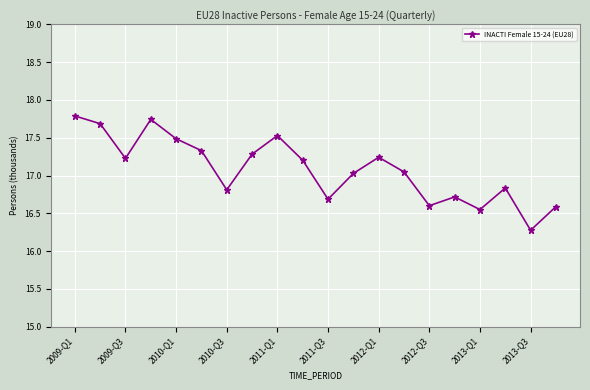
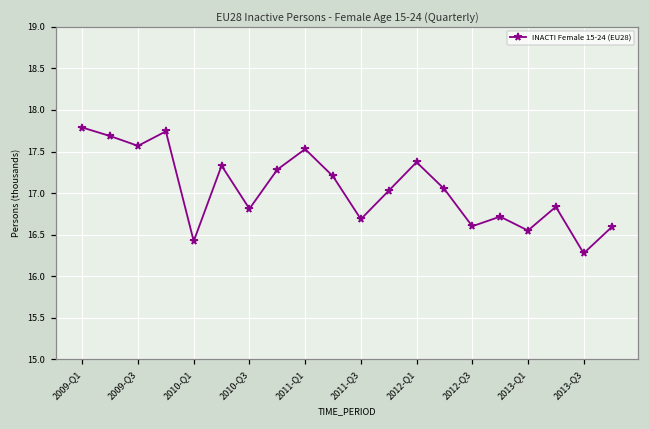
2009-Q3: 17.2 -> 17.6
2010-Q1: 17.5 -> 16.4
2012-Q1: 17.2 -> 17.4
